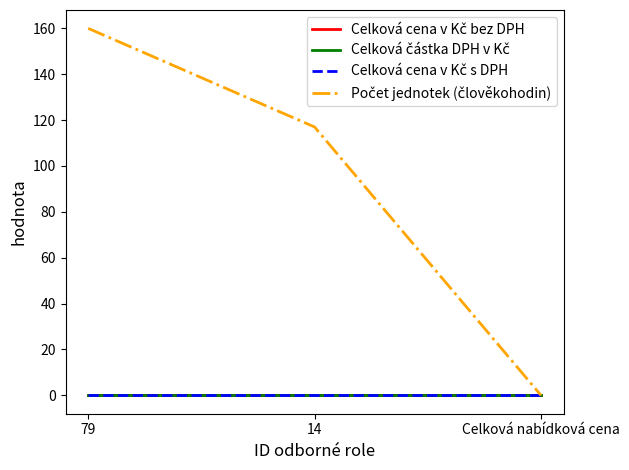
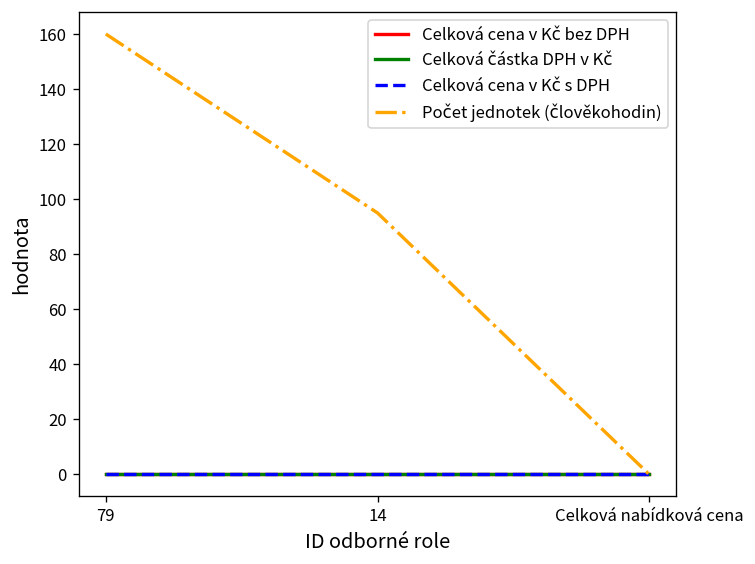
Počet jednotek (člověkohodin), 14: 117 -> 95
